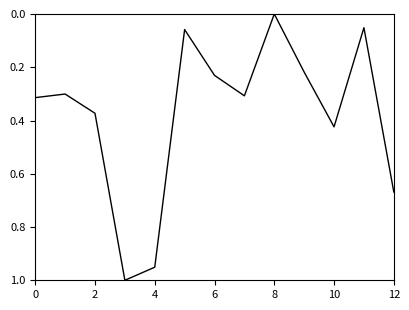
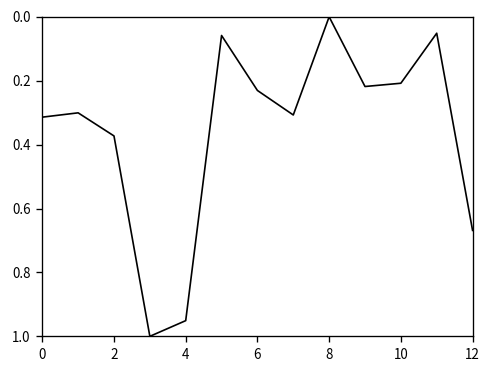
10: 0.42 -> 0.21
